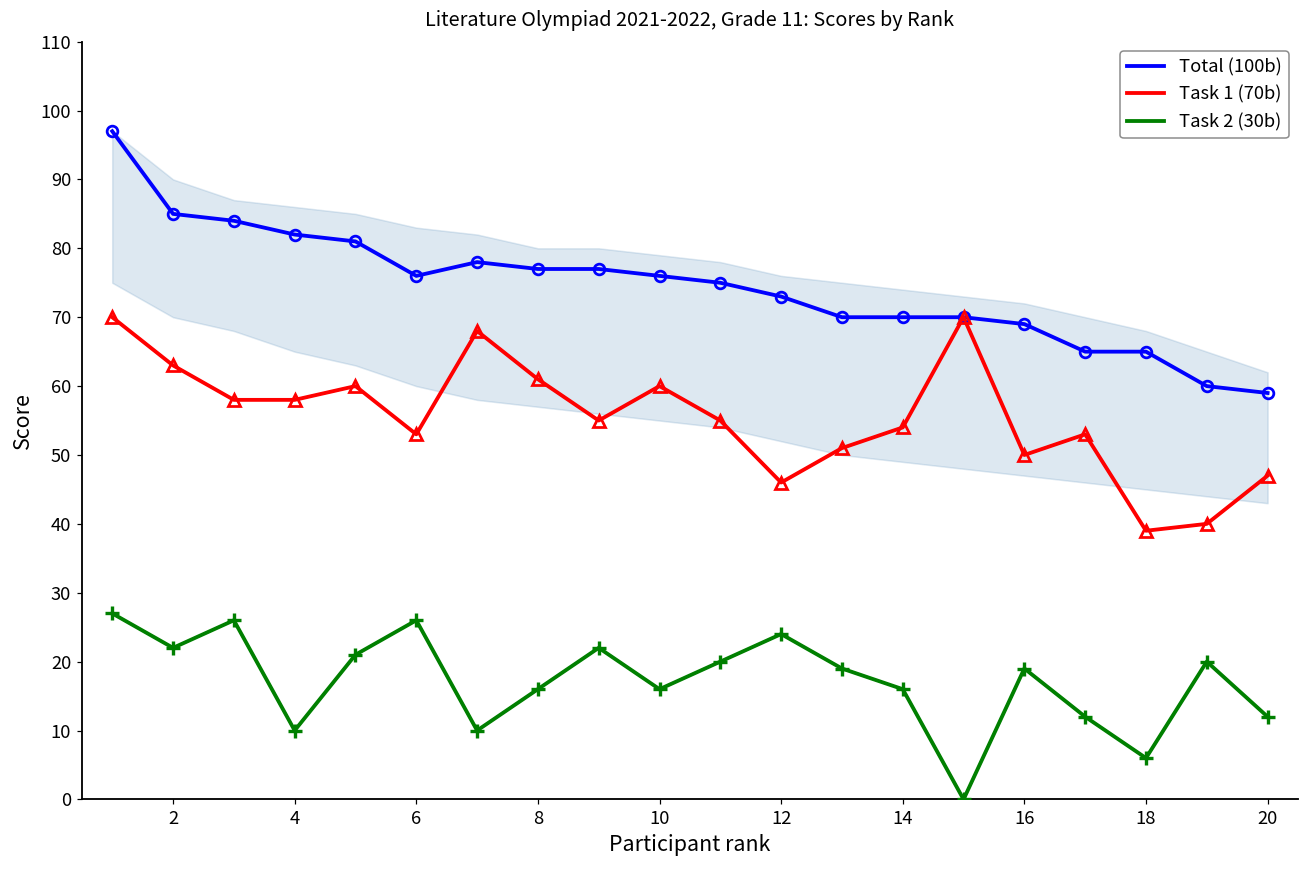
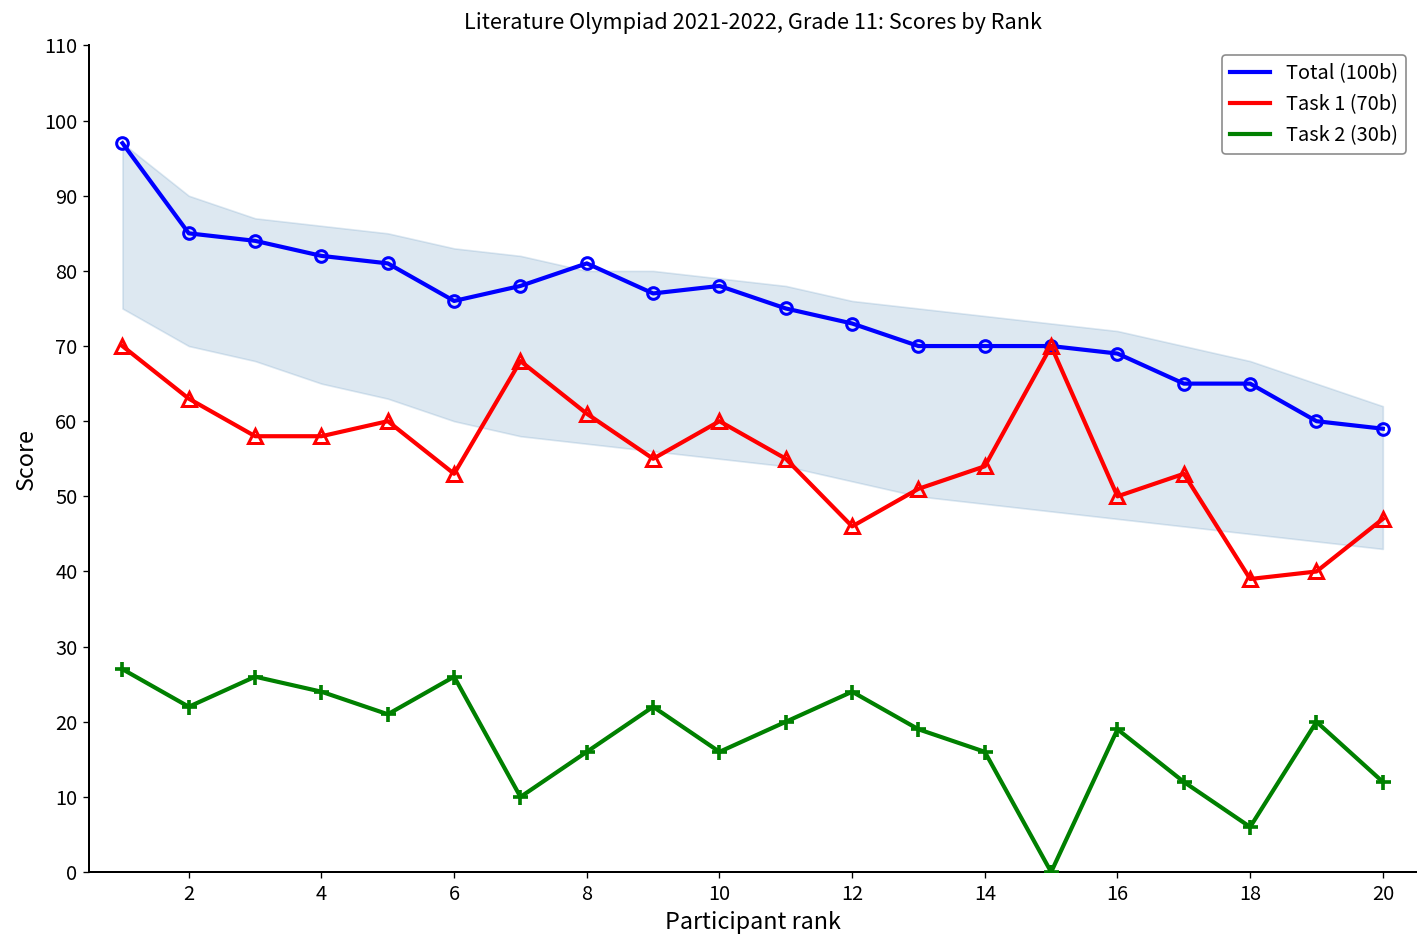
Task 2 (30b), 4: 10 -> 24
Total (100b), 8: 77 -> 81
Total (100b), 10: 76 -> 78
